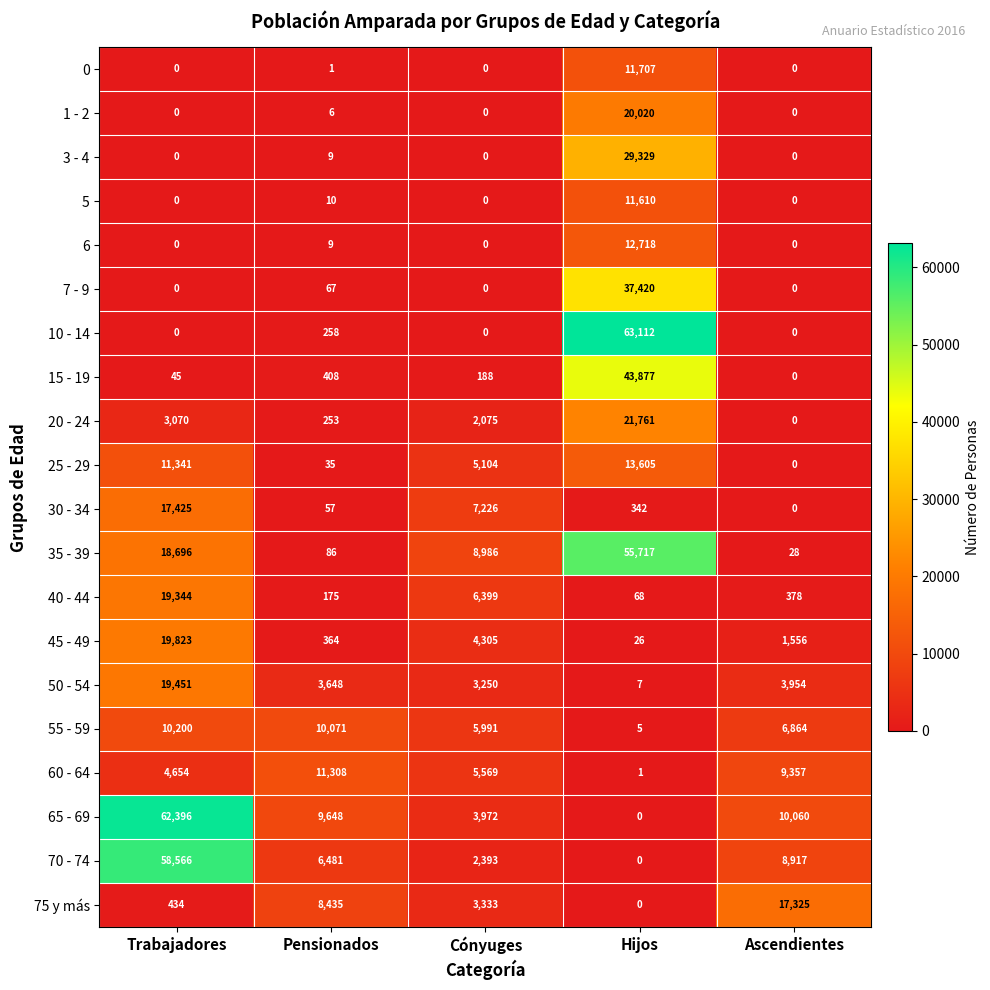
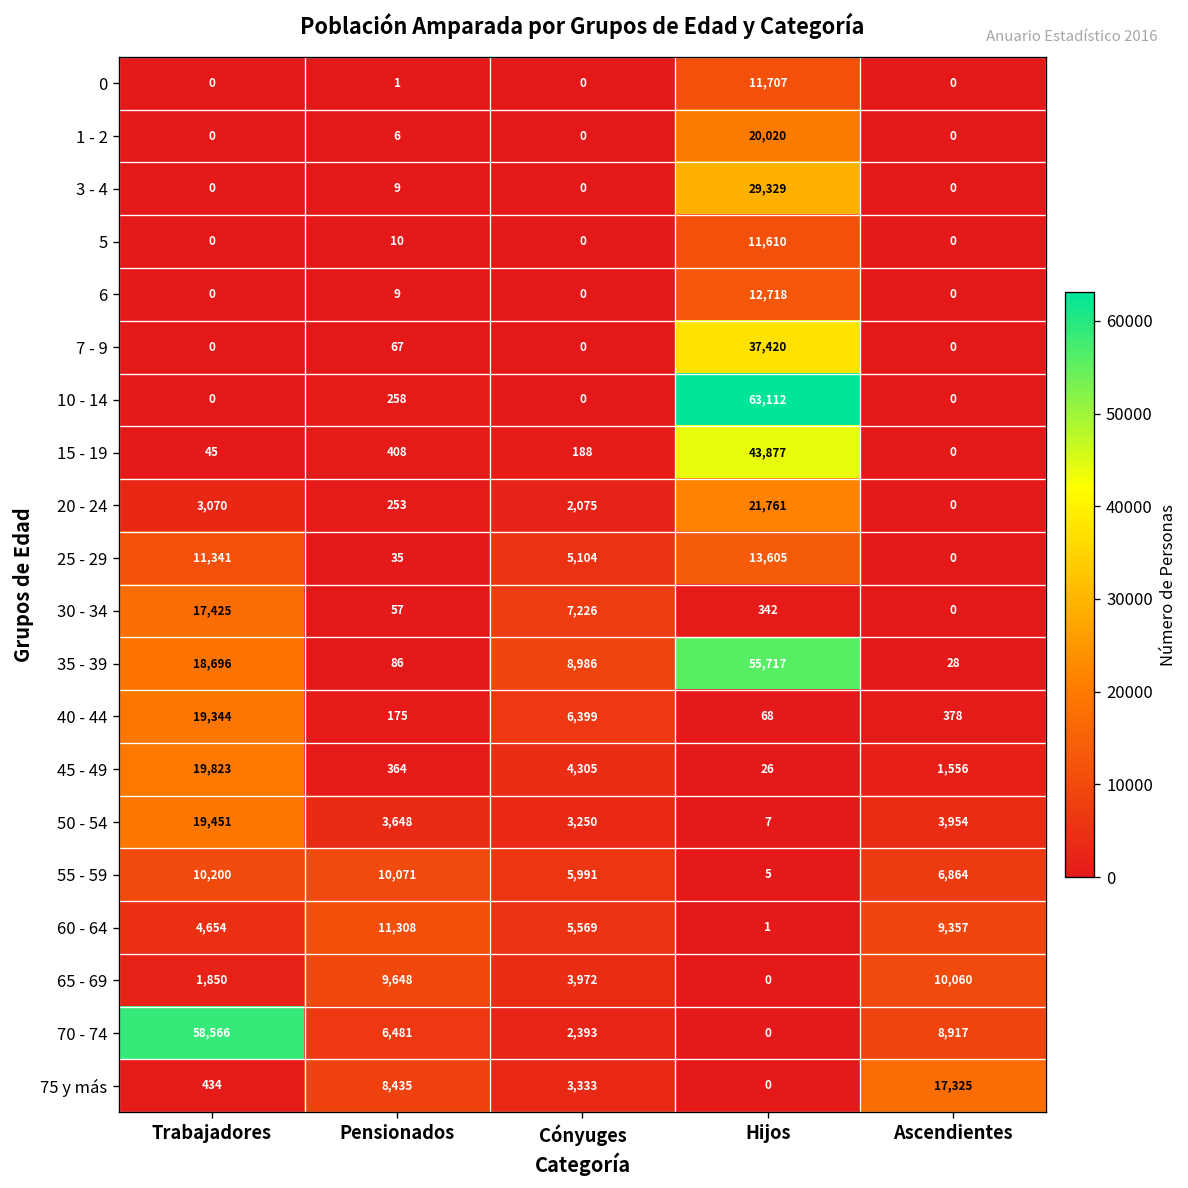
65 - 69, Trabajadores: 62,396 -> 1,850
